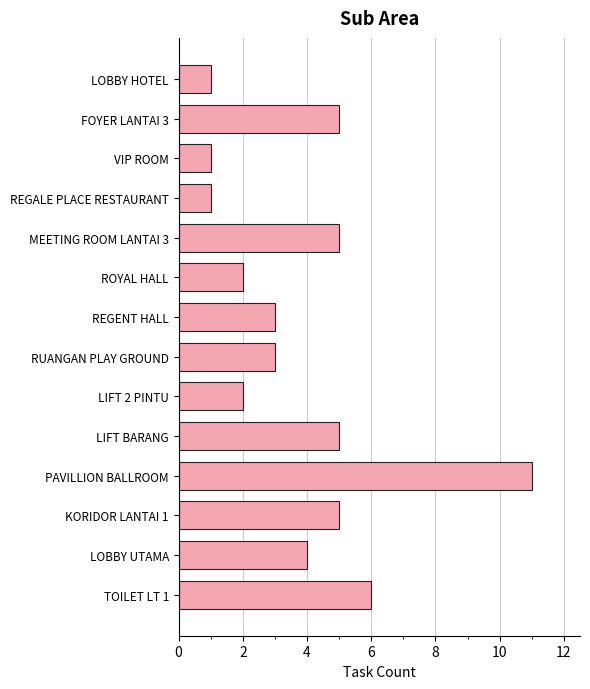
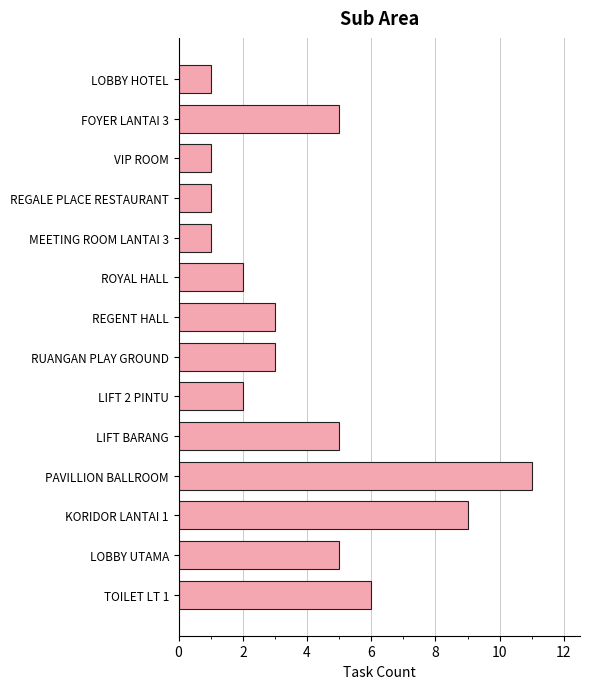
MEETING ROOM LANTAI 3: 5 -> 1
KORIDOR LANTAI 1: 5 -> 9
LOBBY UTAMA: 4 -> 5
